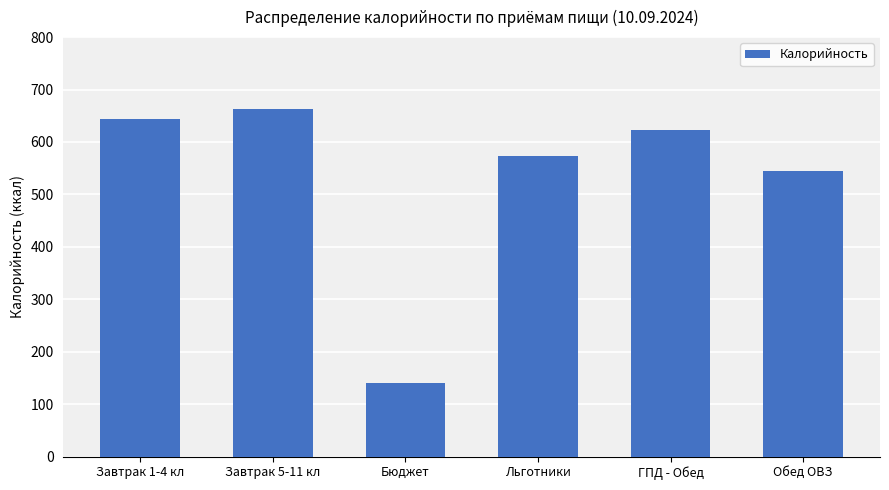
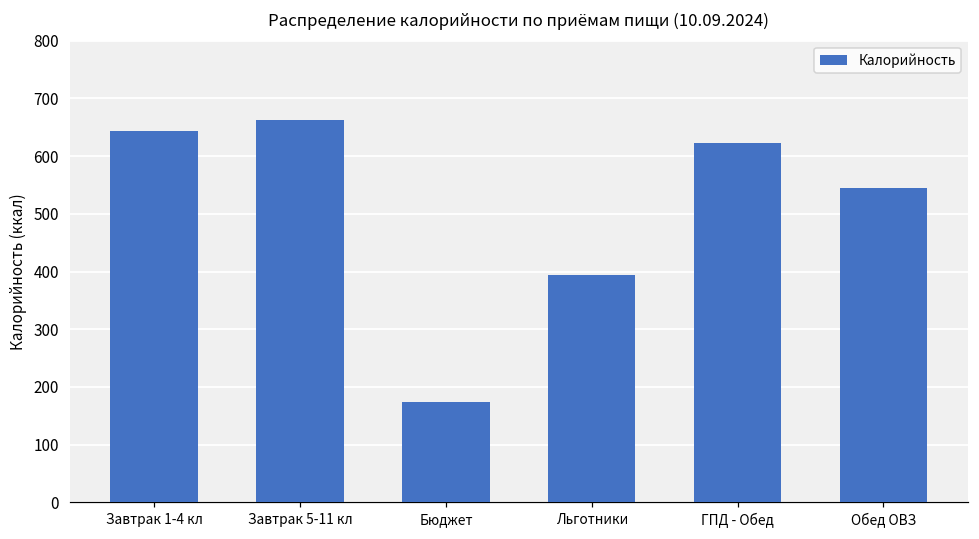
Бюджет: 140 -> 170
Льготники: 570 -> 390
